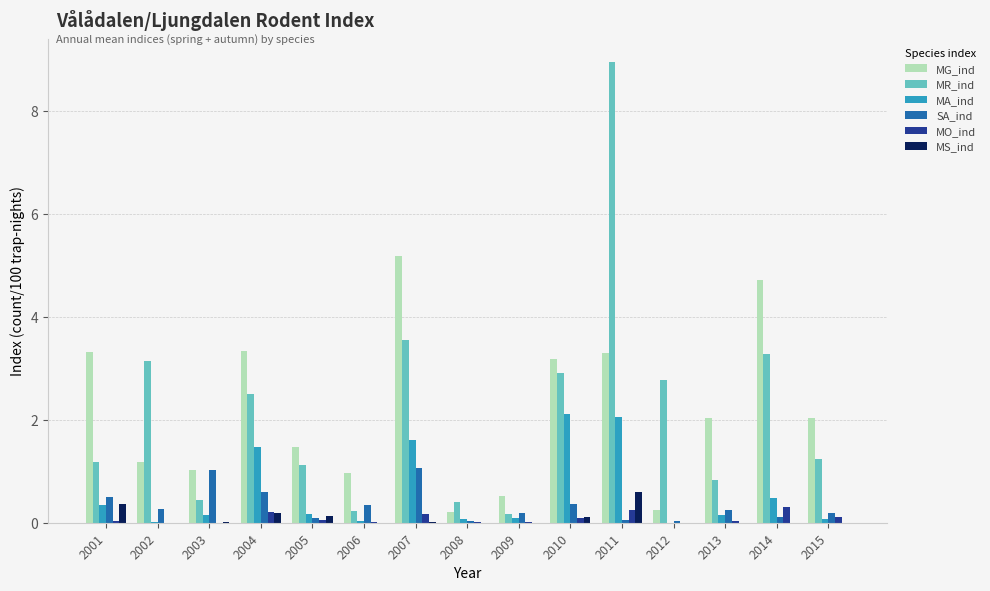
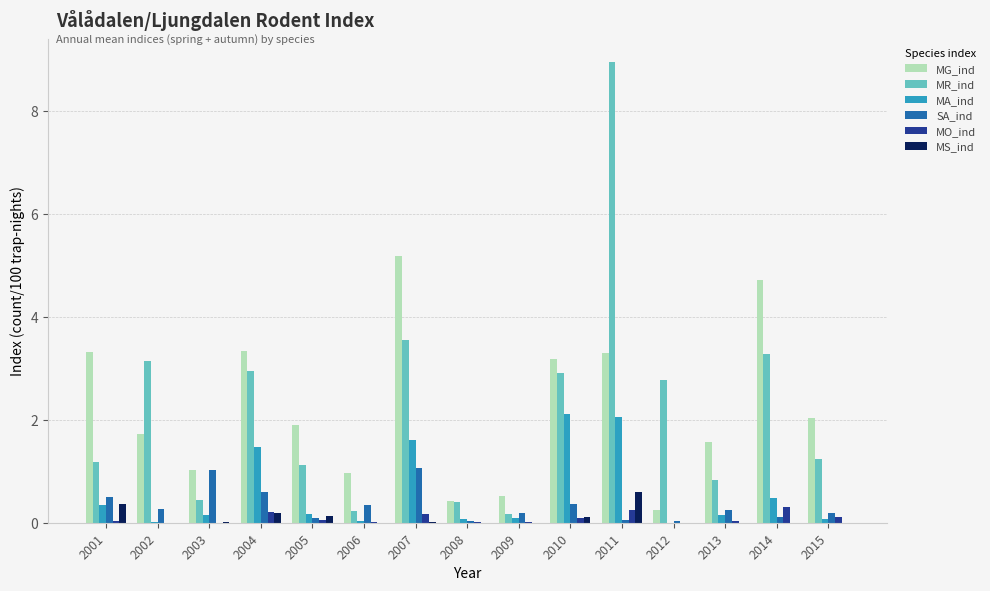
MG_ind, 2002: 1.2 -> 1.7
MR_ind, 2004: 2.5 -> 3.0
MG_ind, 2005: 1.5 -> 1.9
MG_ind, 2008: 0.2 -> 0.4
MG_ind, 2013: 2.0 -> 1.6
